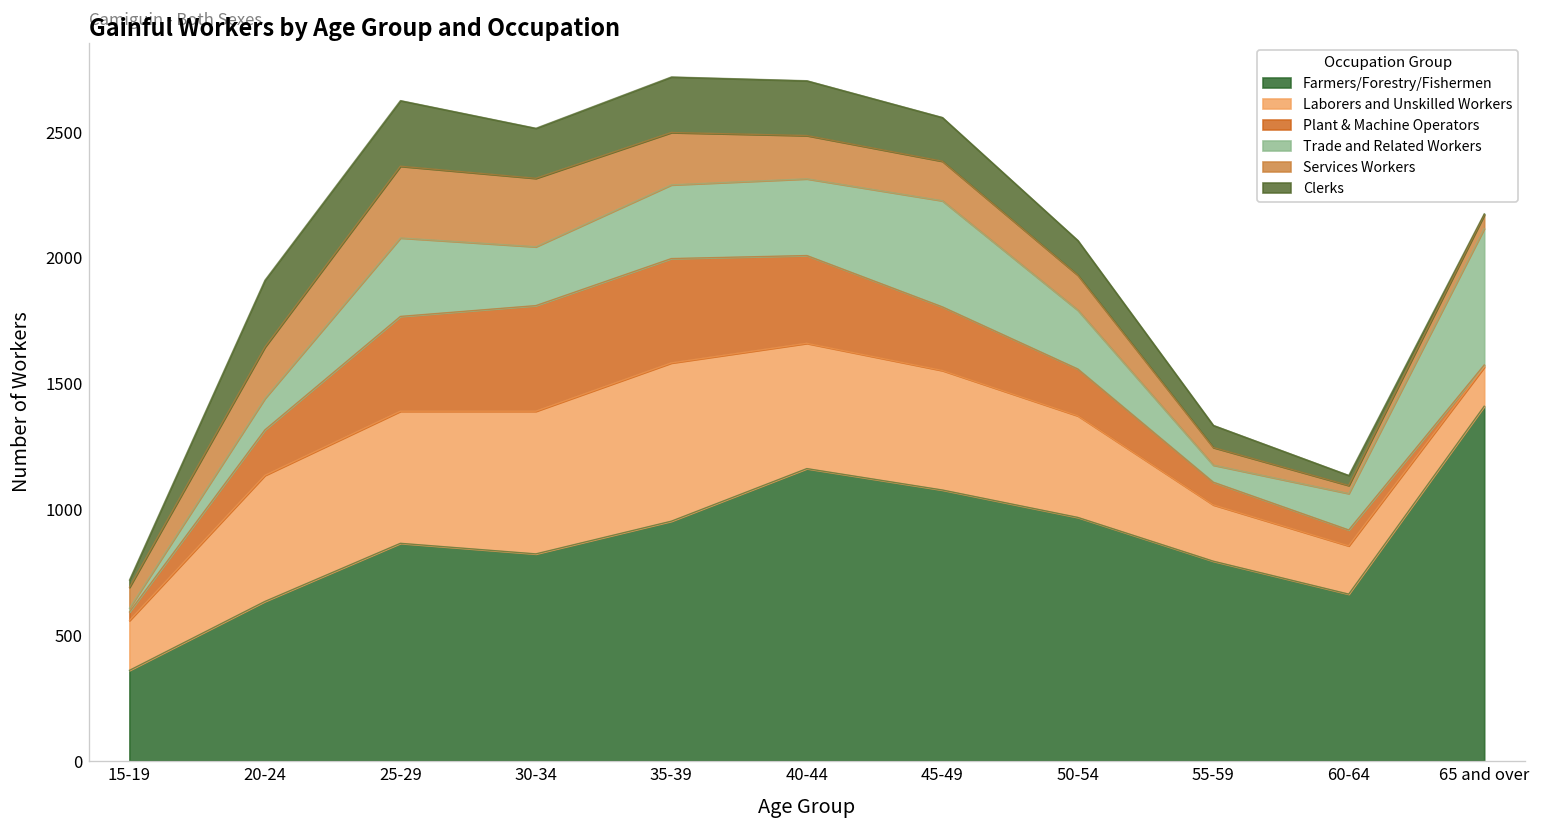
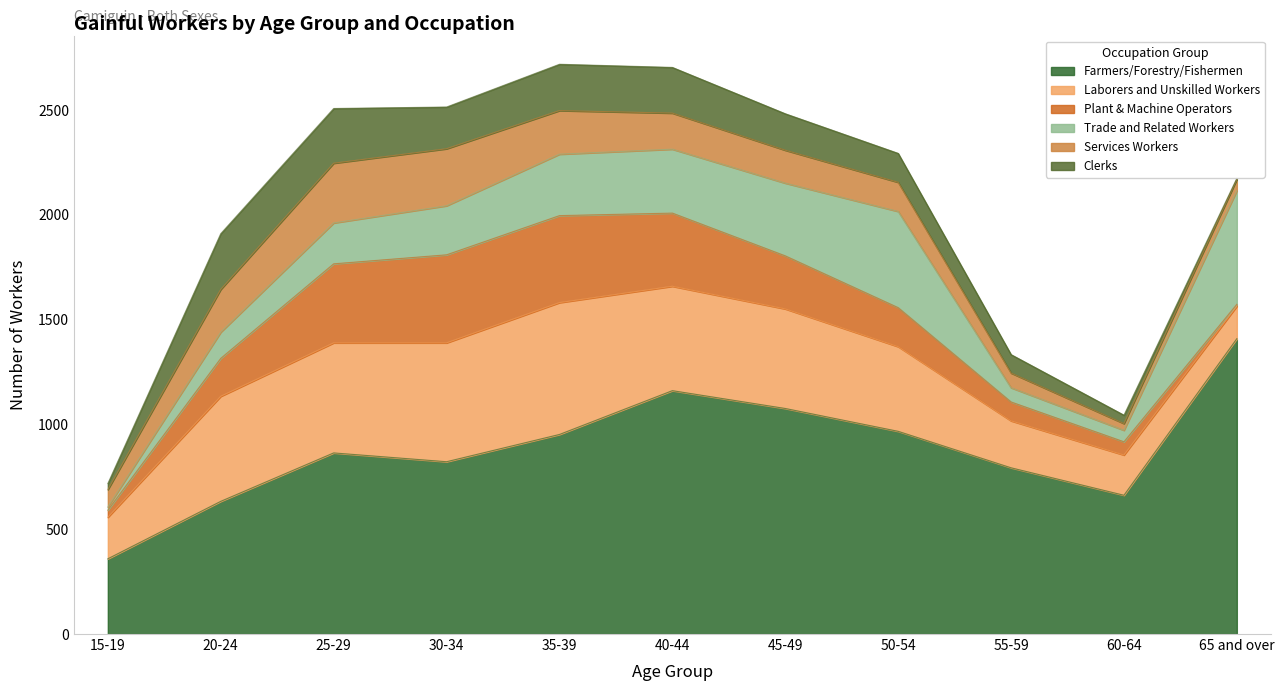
Trade and Related Workers, 25-29: 310 -> 200
Trade and Related Workers, 45-49: 420 -> 350
Trade and Related Workers, 50-54: 230 -> 460
Trade and Related Workers, 60-64: 150 -> 60
